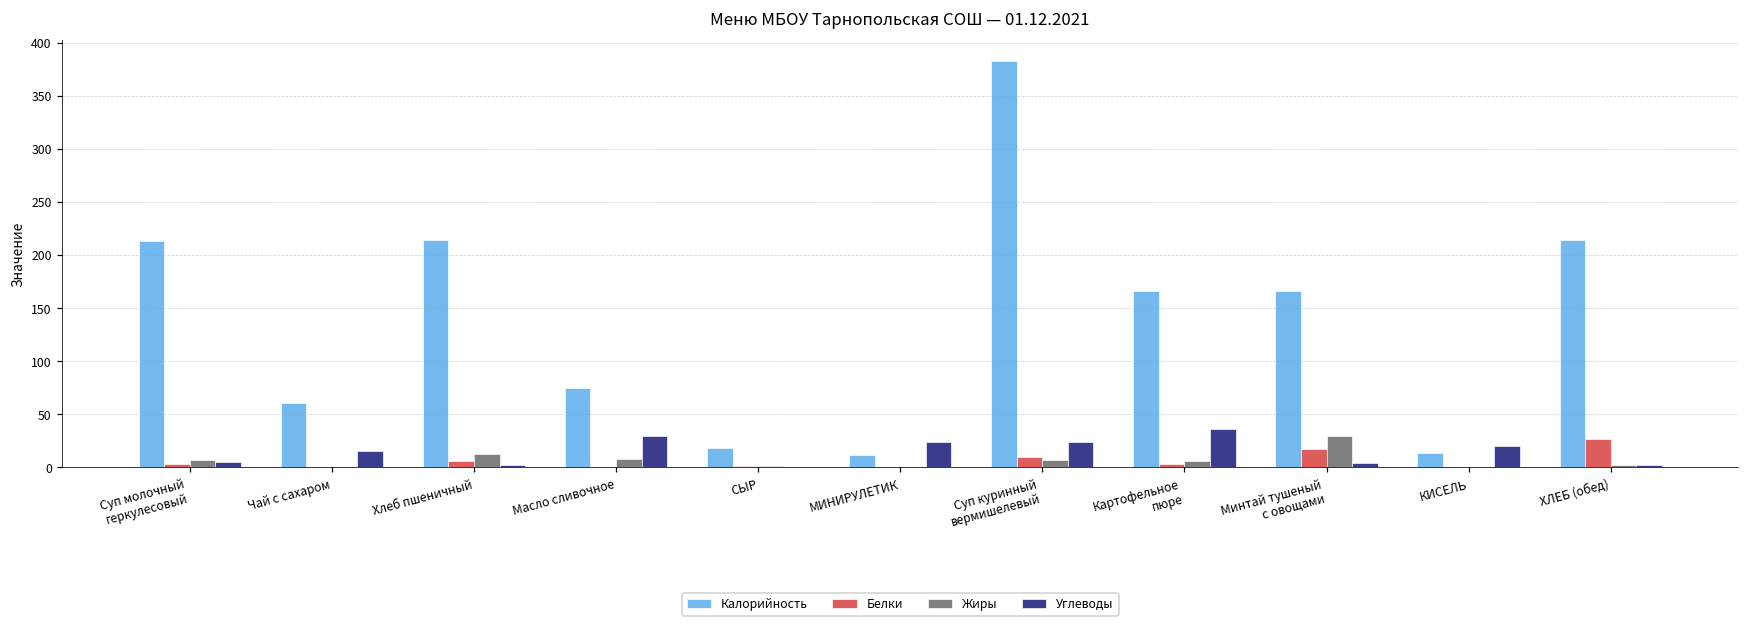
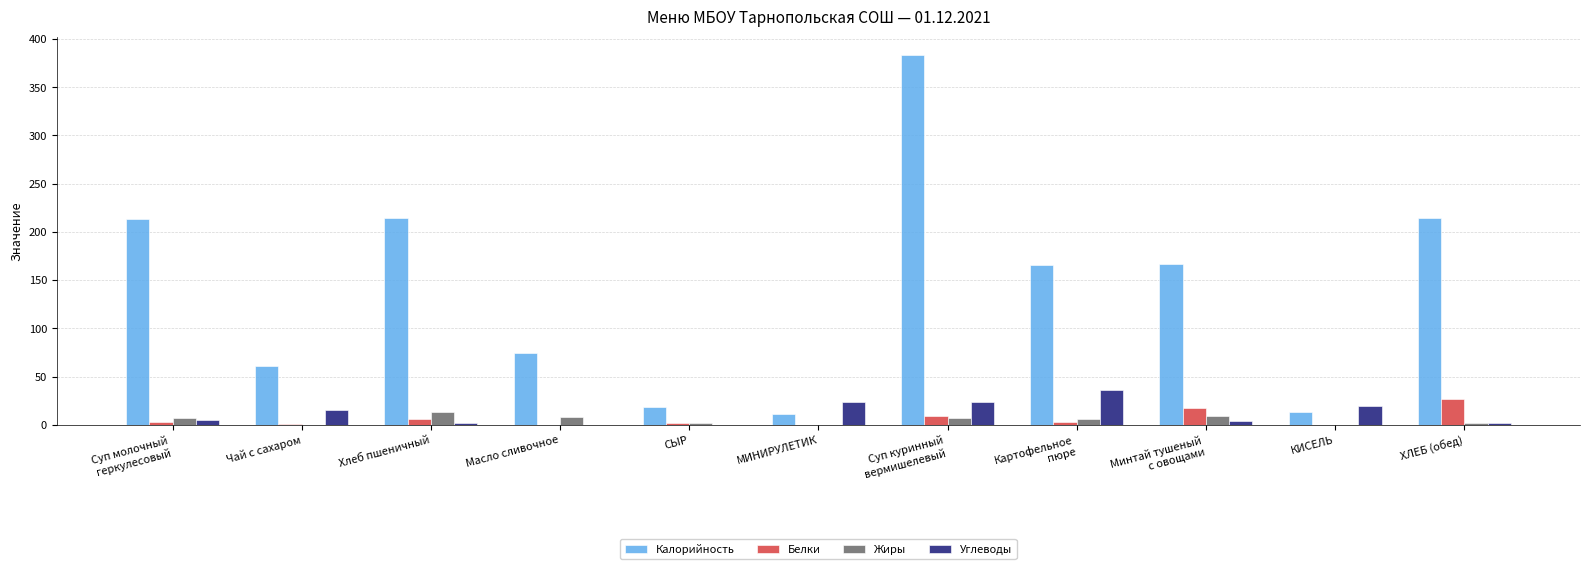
Углеводы, Масло сливочное: 30 -> 0
Жиры, Минтай тушеный с овощами: 30 -> 10
